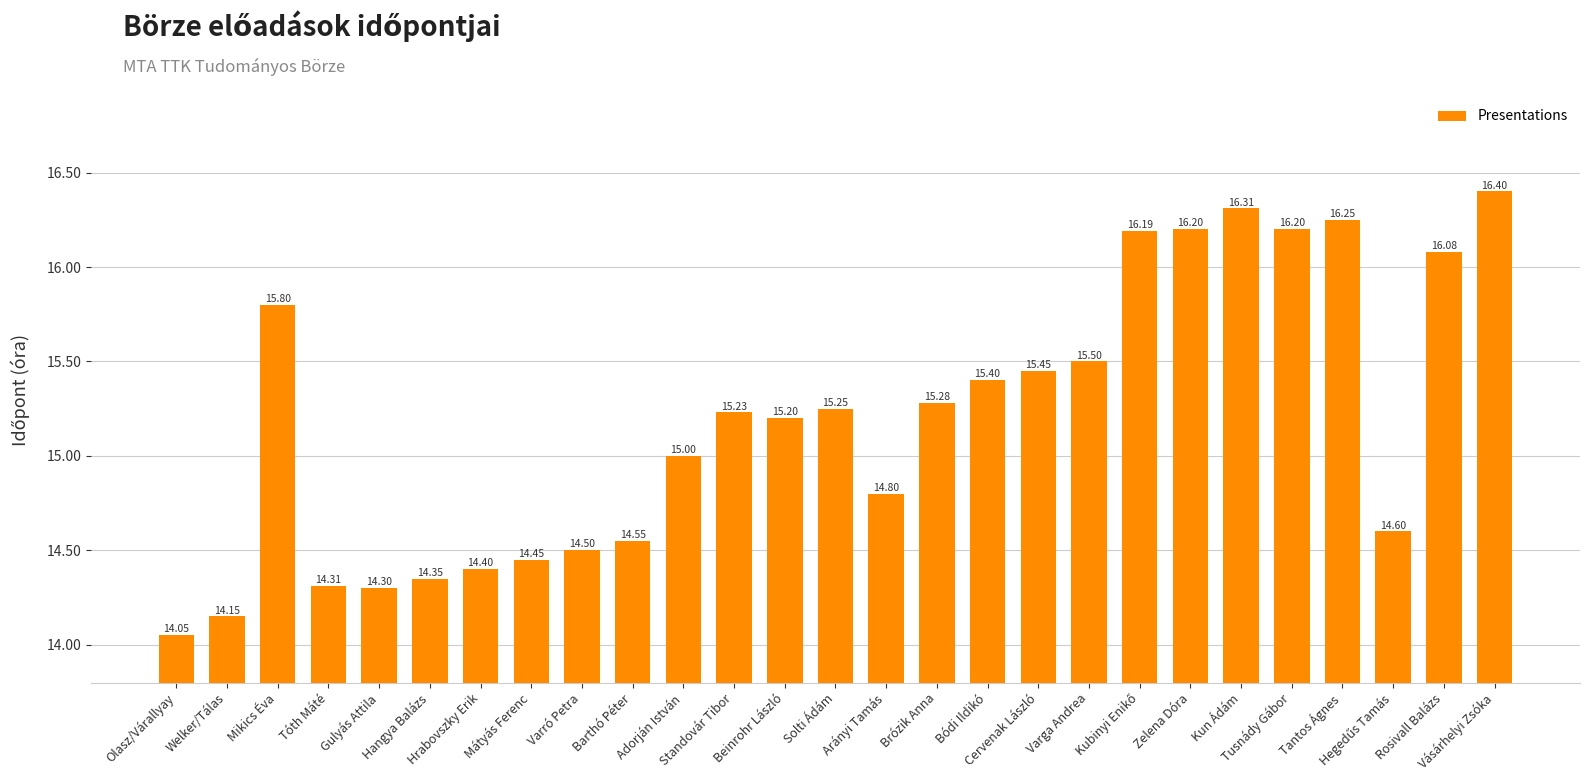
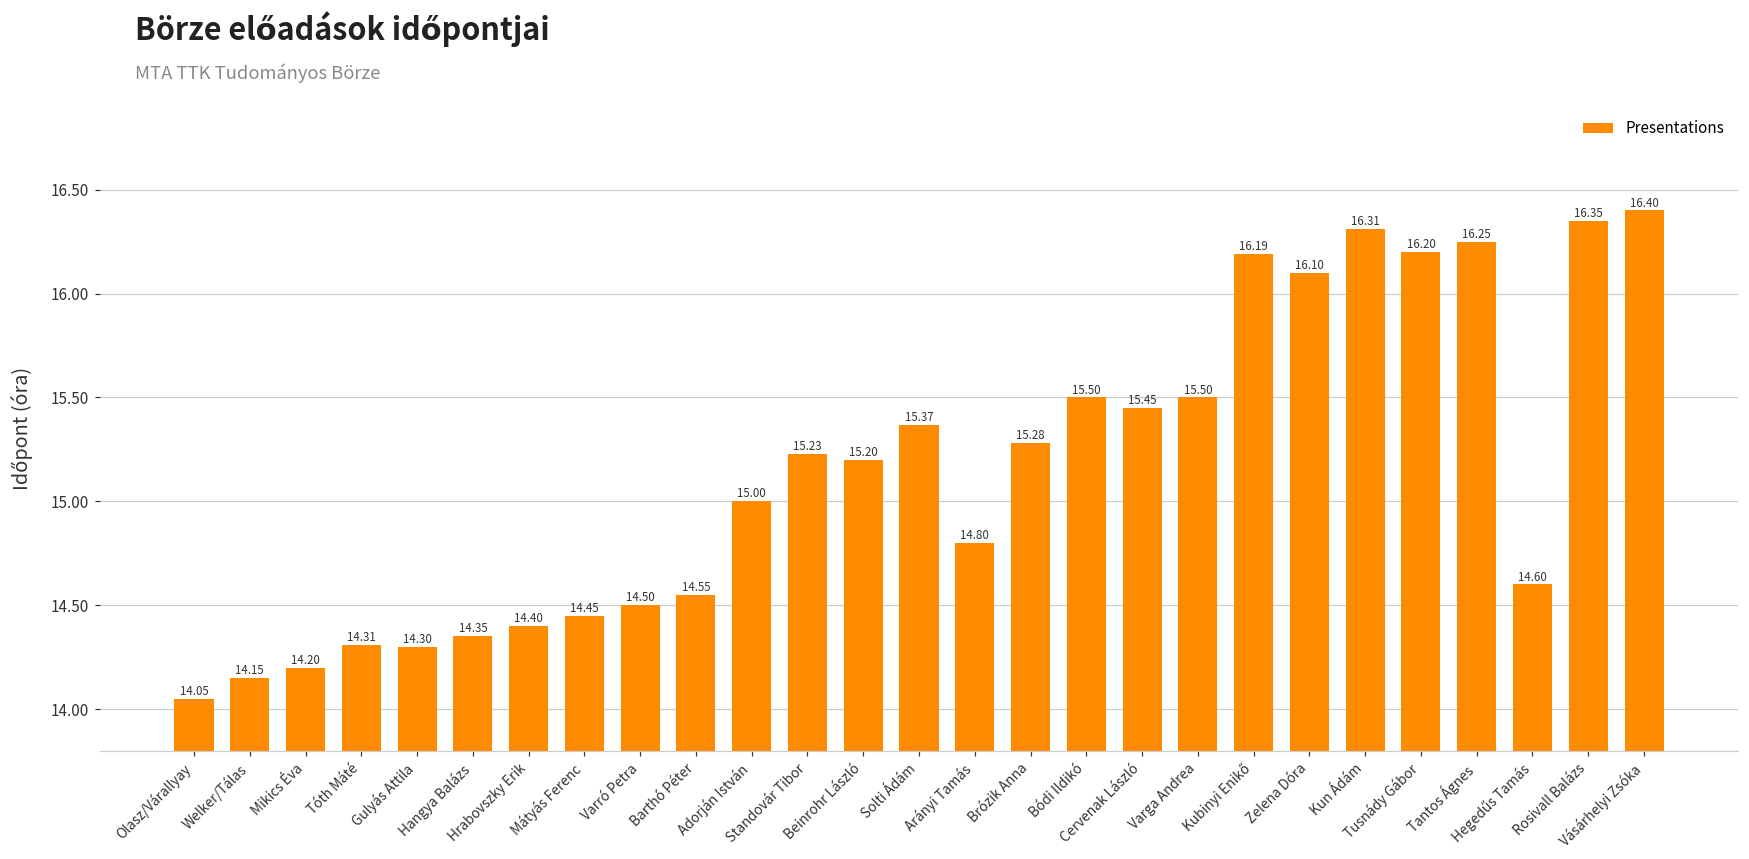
Mikics Éva: 15.80 -> 14.20
Solti Ádám: 15.25 -> 15.37
Bódi Ildikó: 15.40 -> 15.50
Zelena Dóra: 16.20 -> 16.10
Rosivall Balázs: 16.08 -> 16.35
